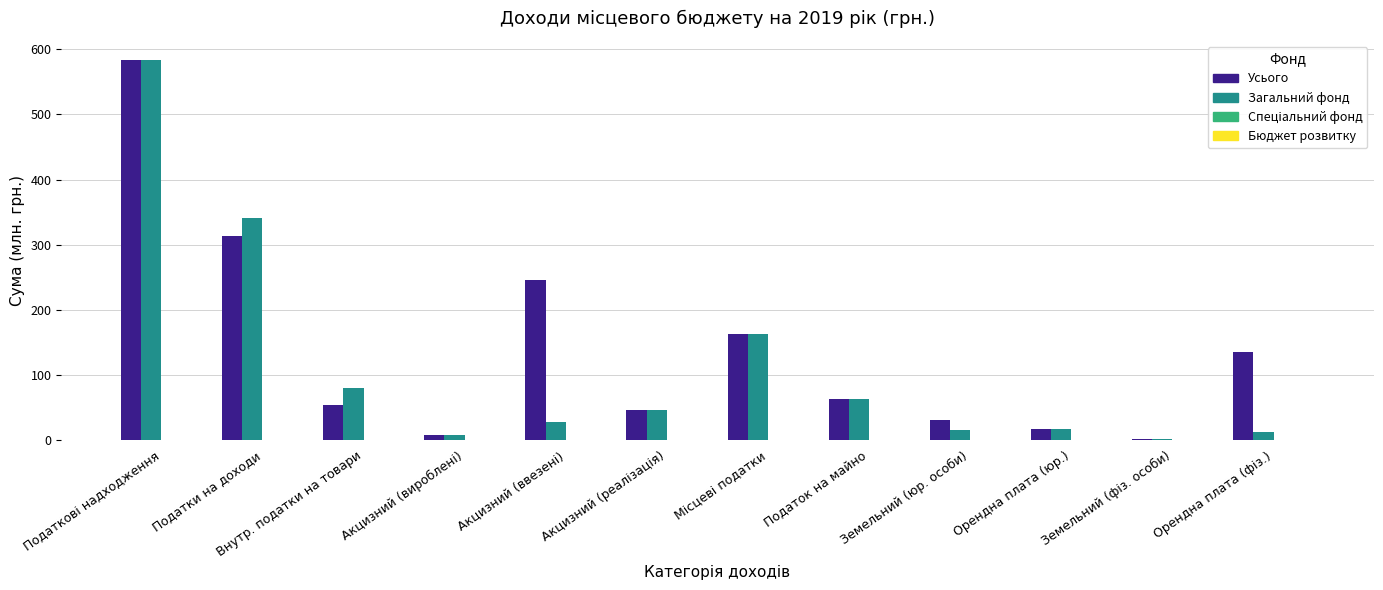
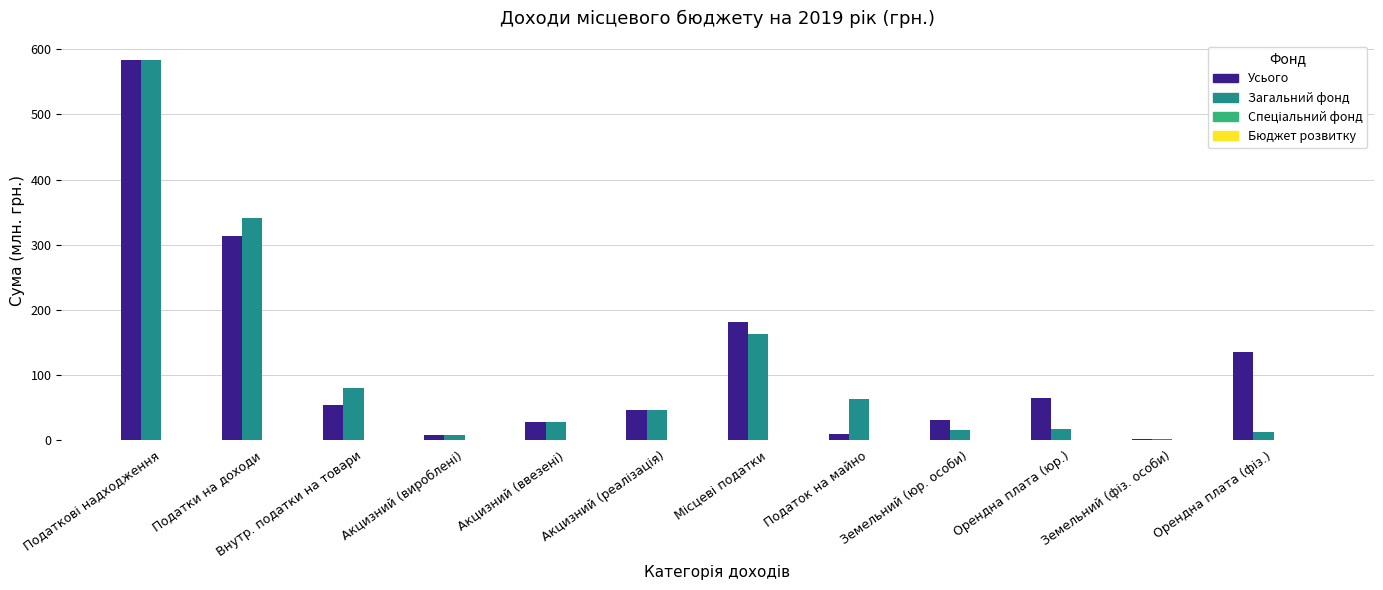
Усього, Акцизний (ввезені): 250 -> 30
Усього, Місцеві податки: 160 -> 180
Усього, Податок на майно: 60 -> 10
Усього, Орендна плата (юр.): 20 -> 60
